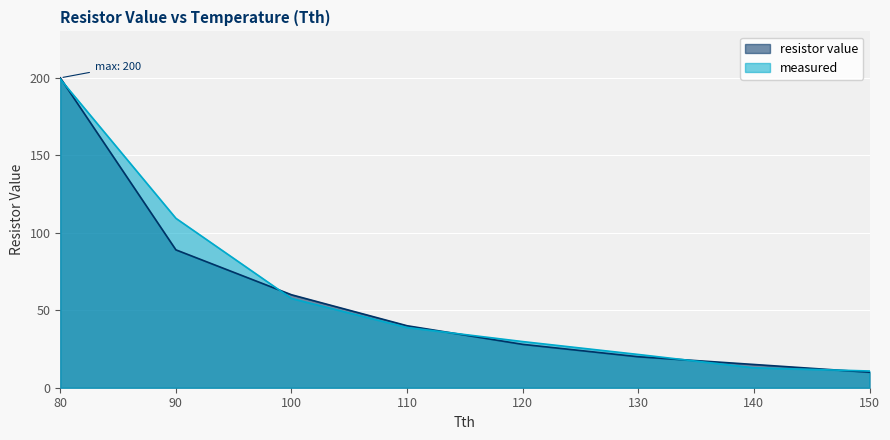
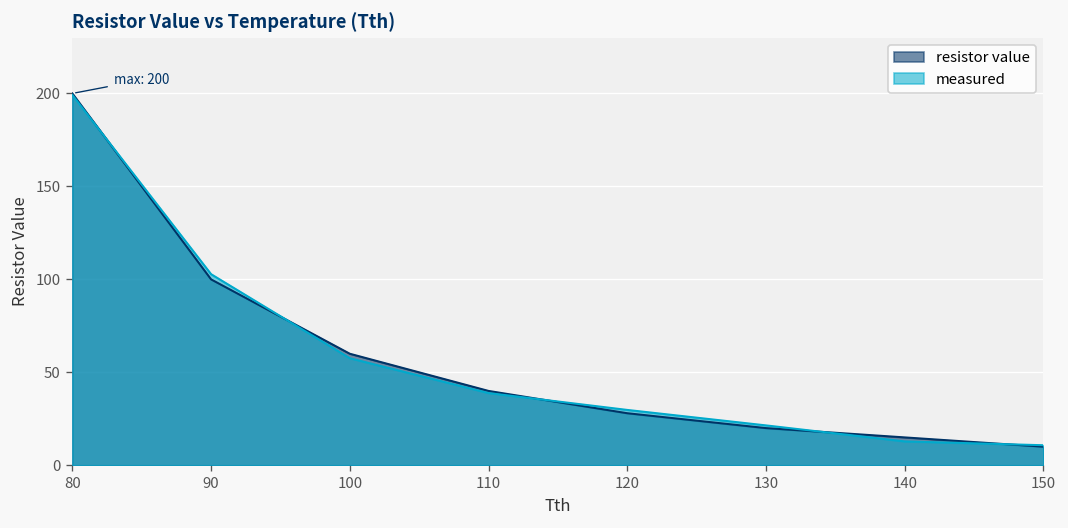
resistor value, 90: 89 -> 100
measured, 90: 109 -> 103
